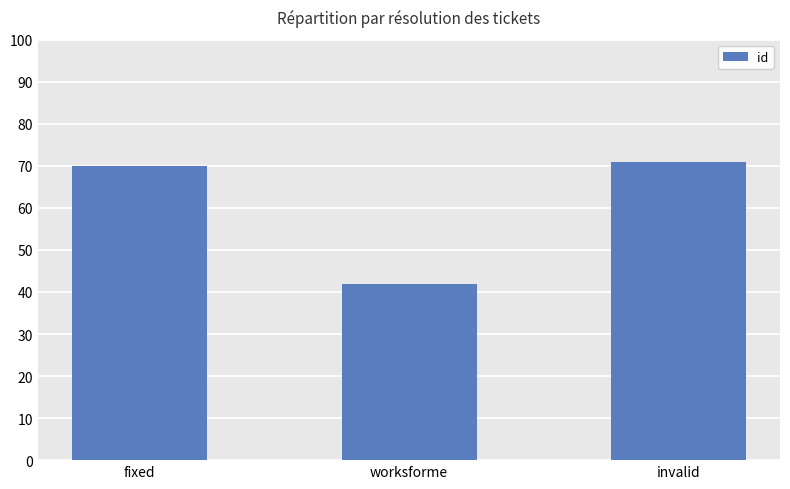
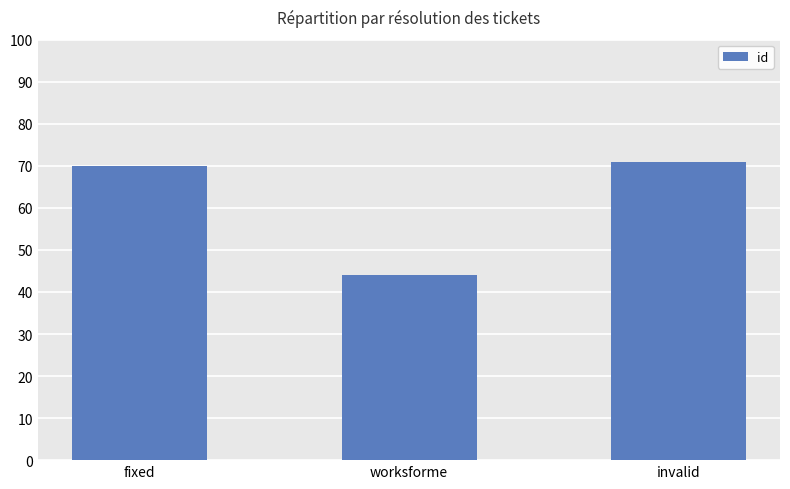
worksforme: 42 -> 44
